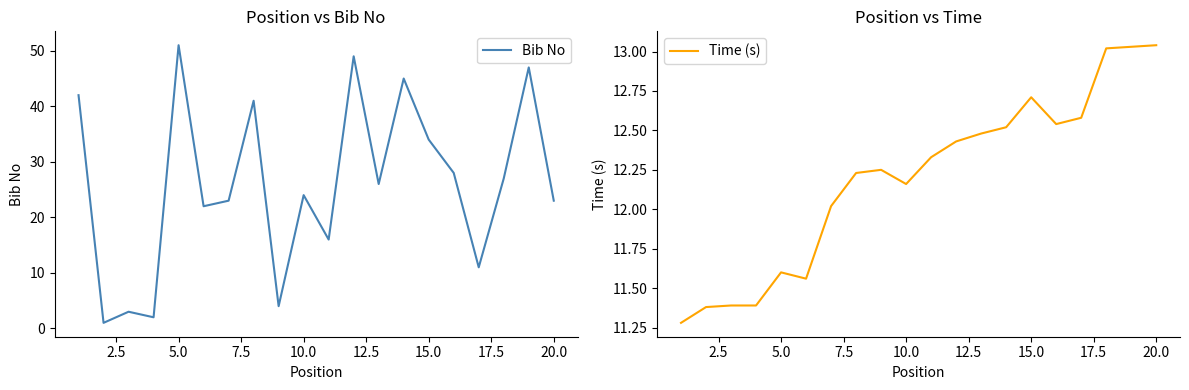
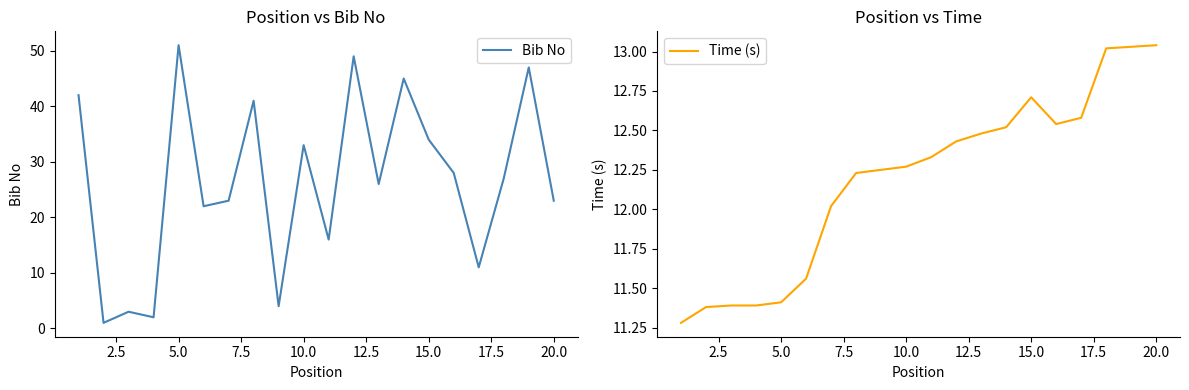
Position vs Bib No, 10.0: 24 -> 33
Position vs Time, 5.0: 11.60 -> 11.41
Position vs Time, 10.0: 12.16 -> 12.27
